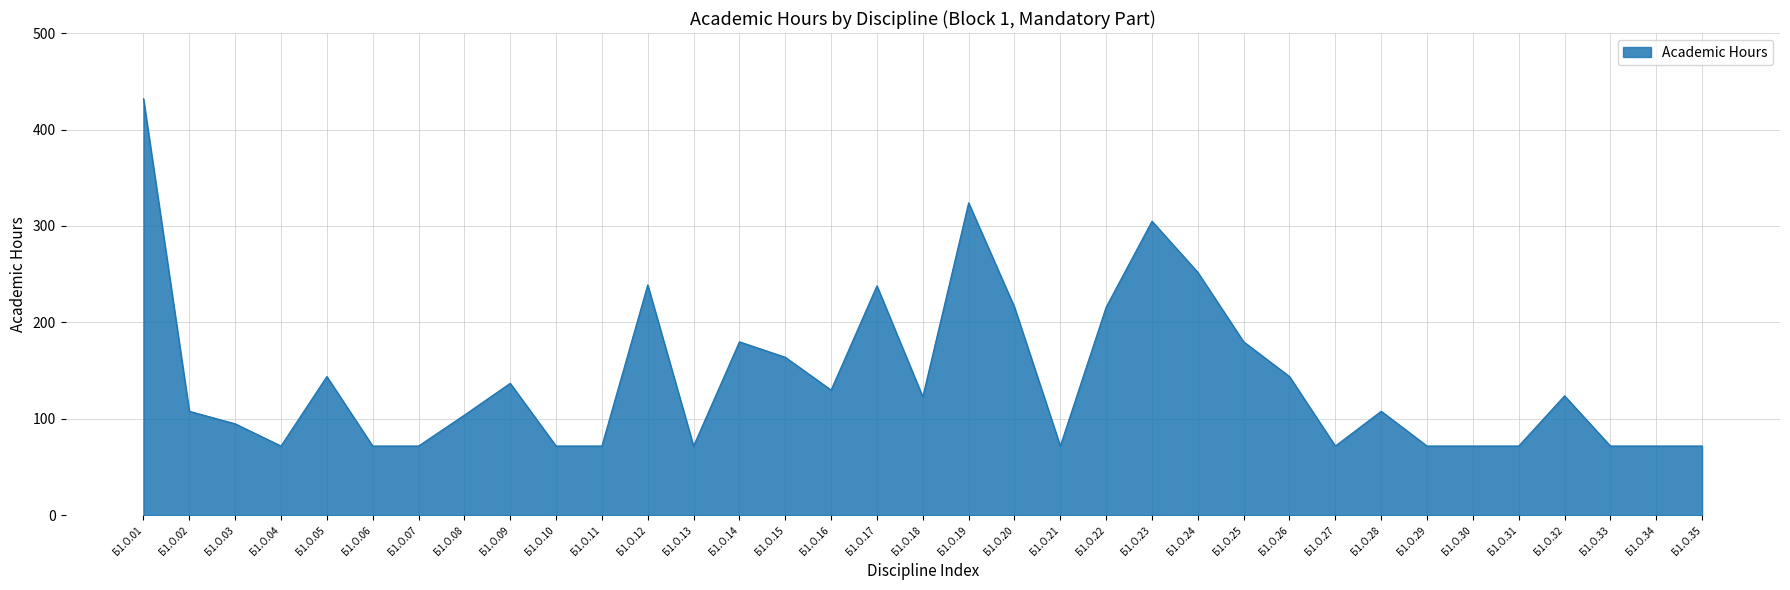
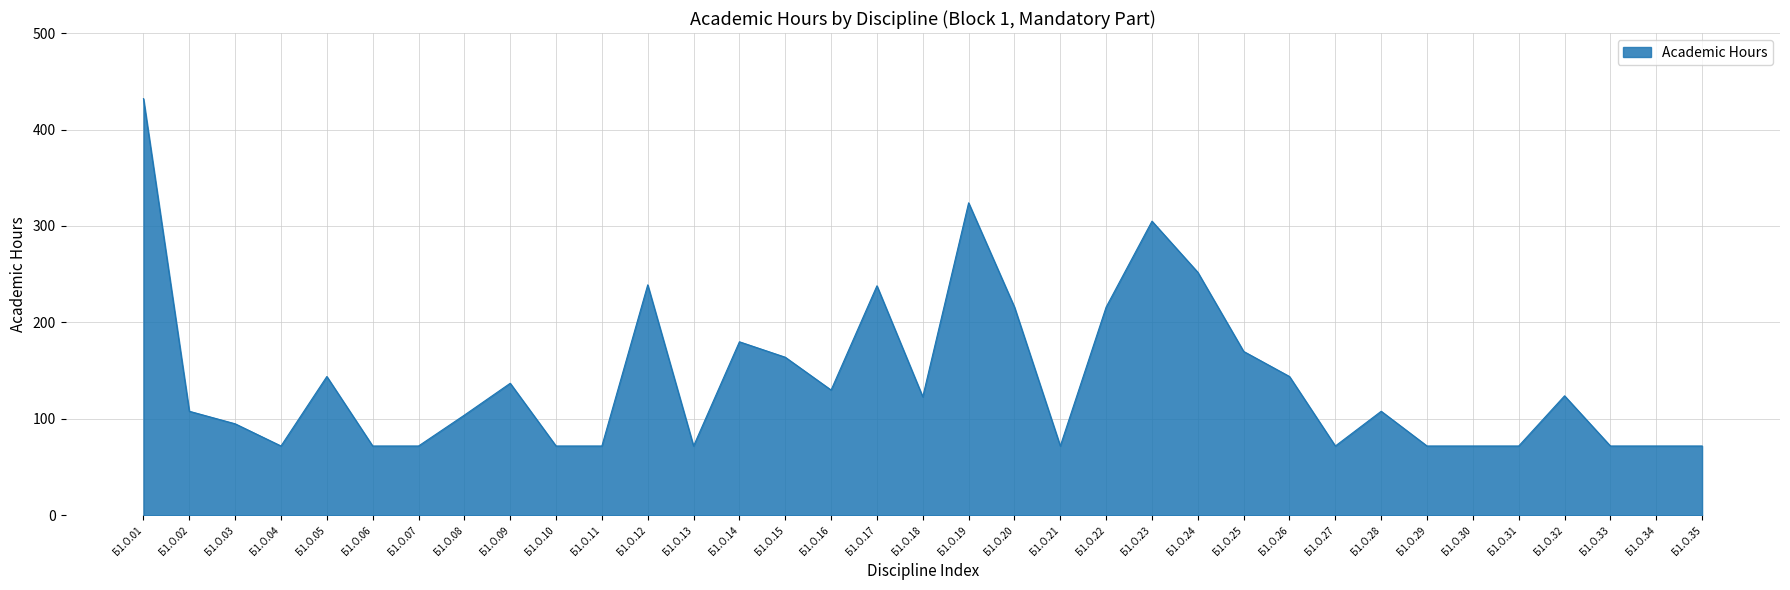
Б1.О.25: 180 -> 170
